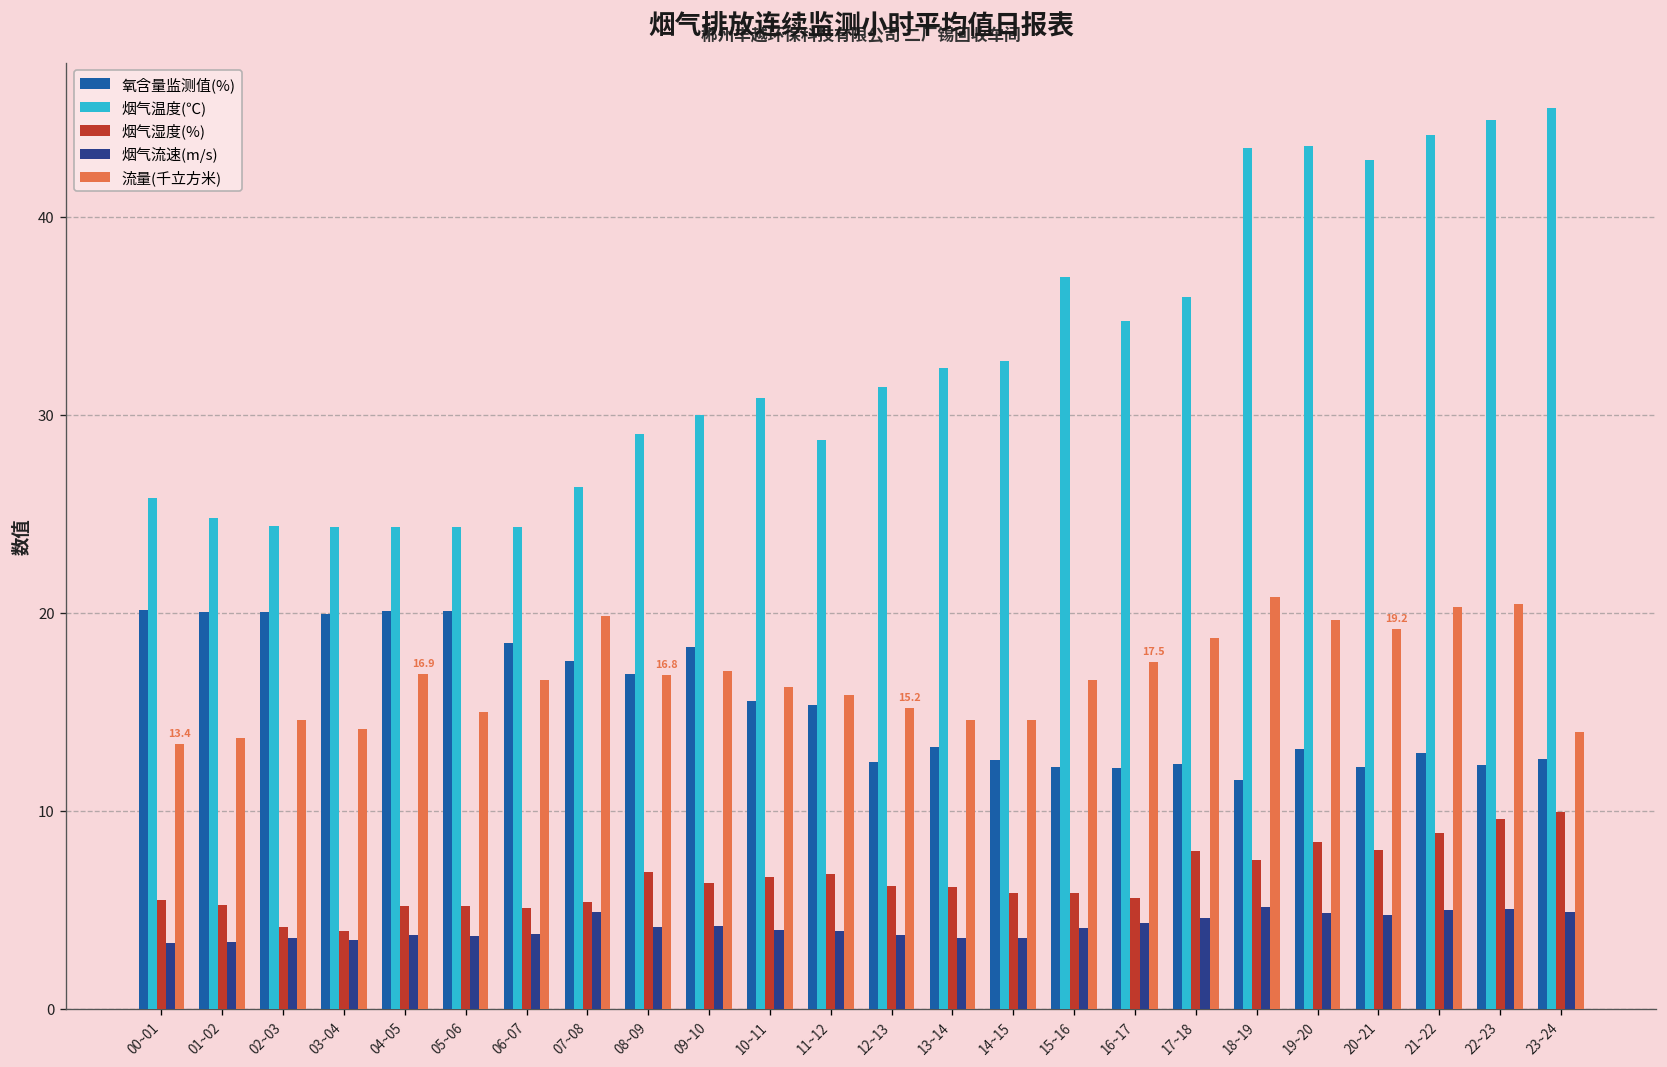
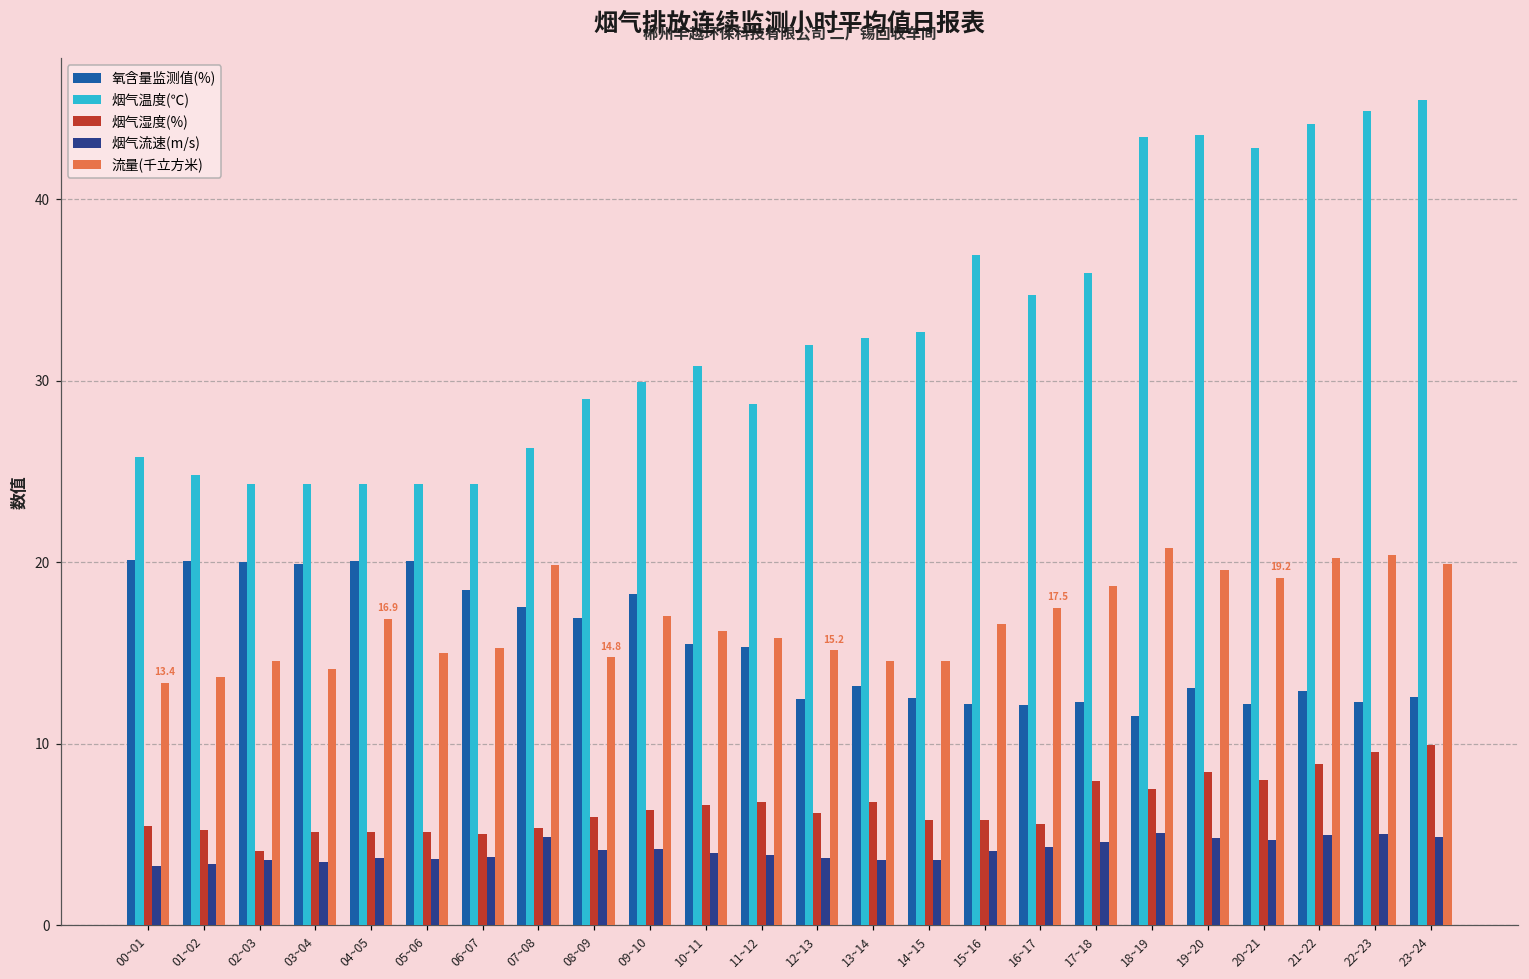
烟气湿度(%), 03~04: 3.9 -> 5.1
流量(千立方米), 06~07: 16.6 -> 15.3
烟气湿度(%), 08~09: 6.9 -> 6.0
流量(千立方米), 08~09: 16.8 -> 14.8
烟气温度(℃), 12~13: 31.4 -> 32.0
烟气湿度(%), 13~14: 6.1 -> 6.8
流量(千立方米), 23~24: 14.0 -> 19.9
